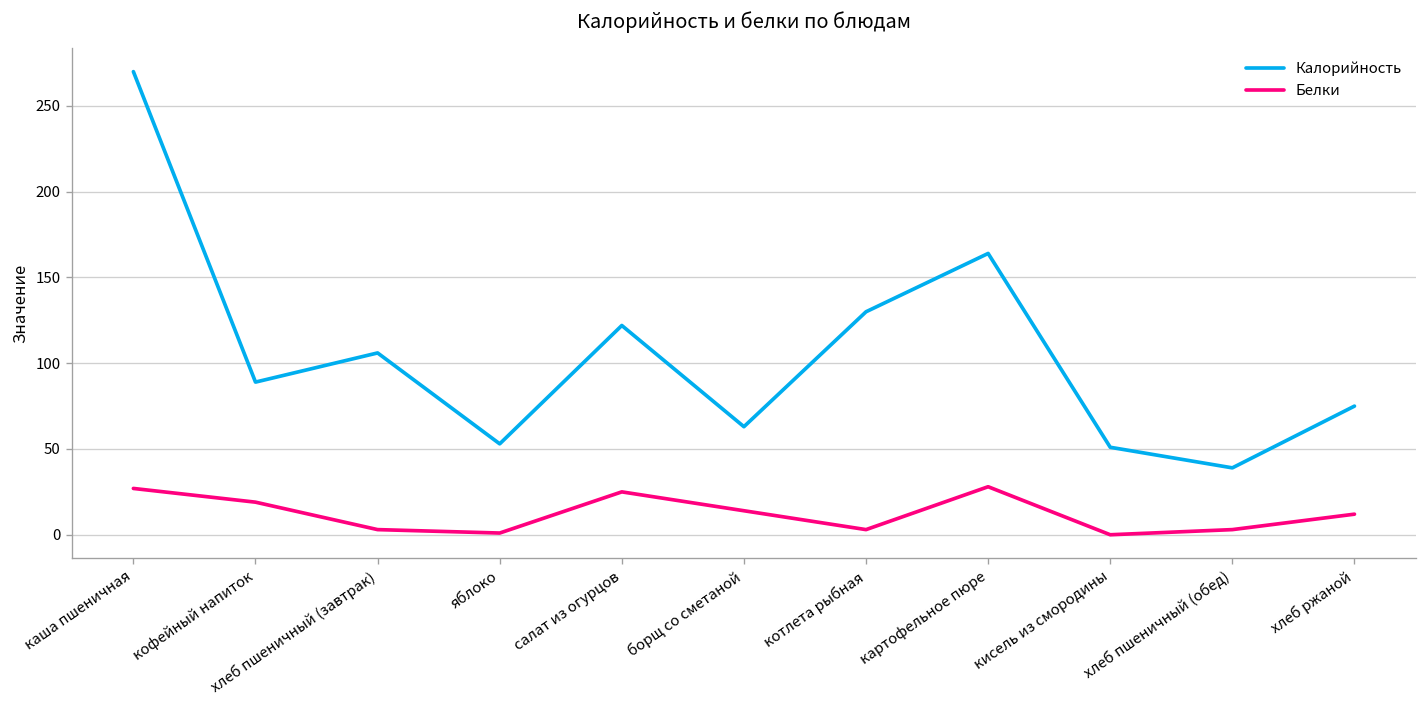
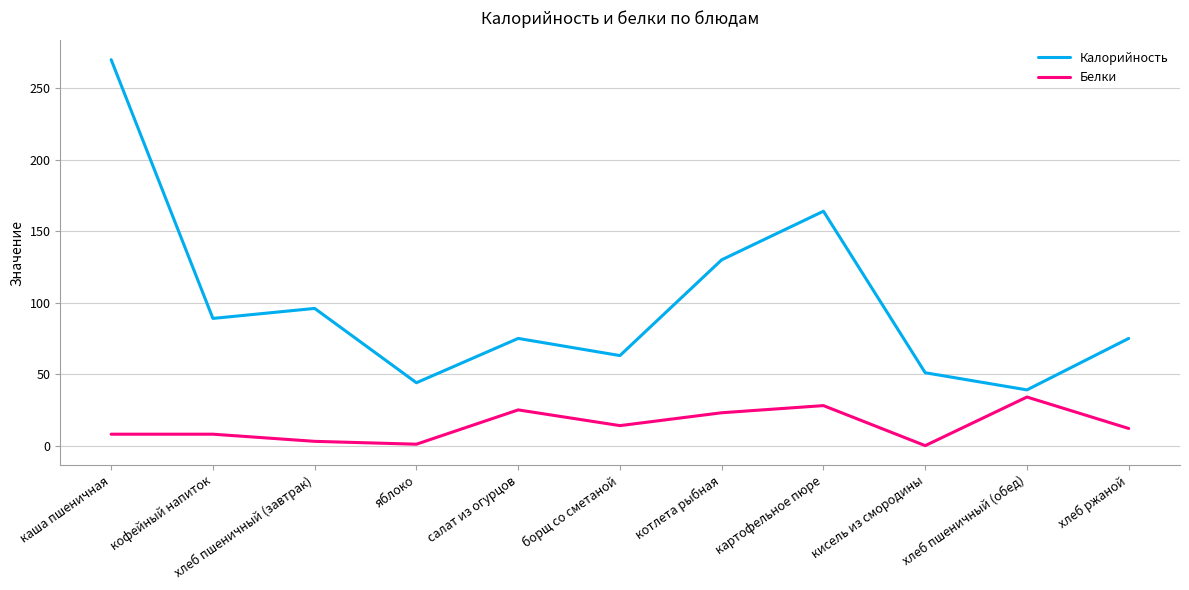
Белки, каша пшеничная: 27 -> 8
Белки, кофейный напиток: 19 -> 8
Калорийность, хлеб пшеничный (завтрак): 106 -> 96
Калорийность, яблоко: 53 -> 44
Калорийность, салат из огурцов: 122 -> 75
Белки, котлета рыбная: 3 -> 23
Белки, хлеб пшеничный (обед): 3 -> 34
